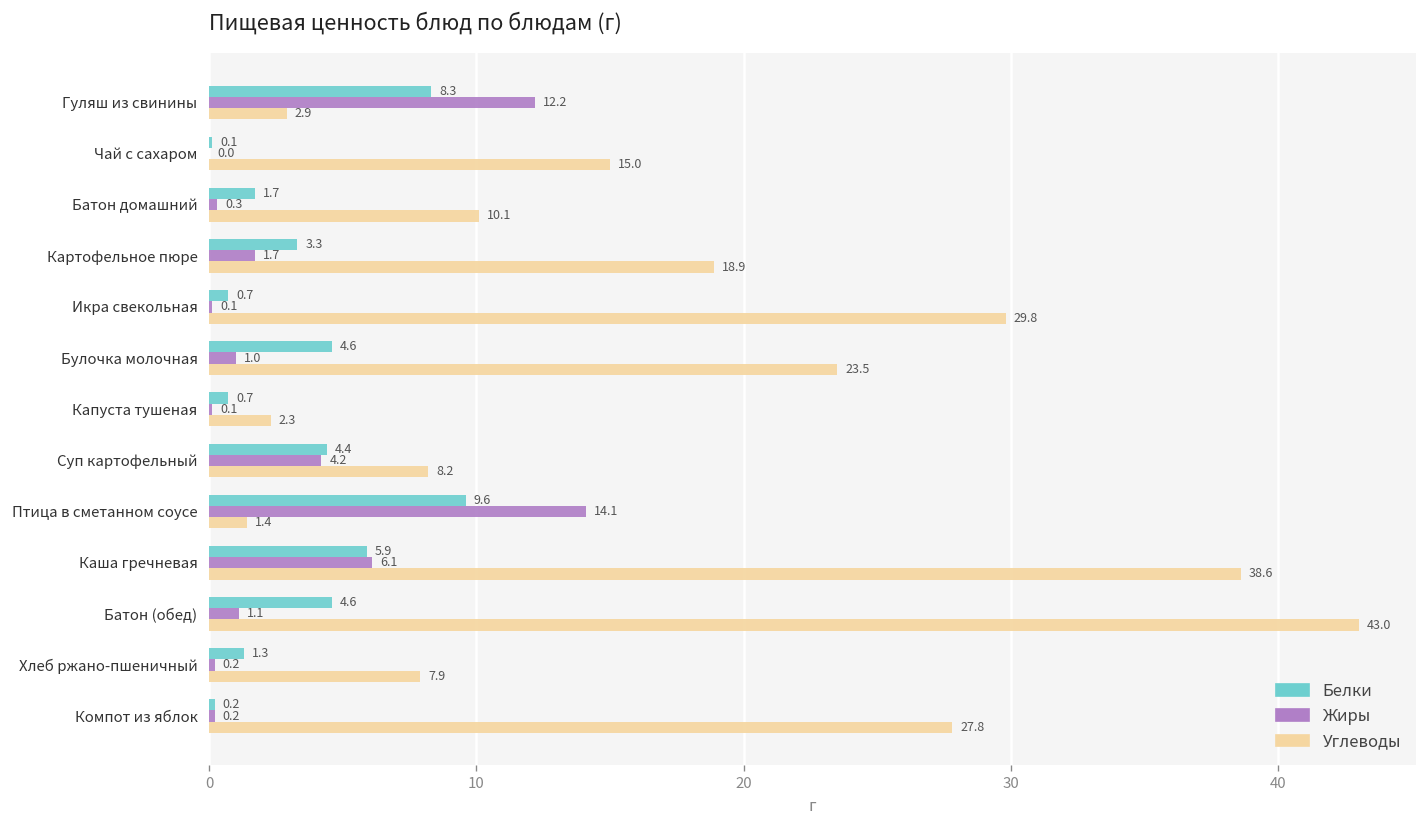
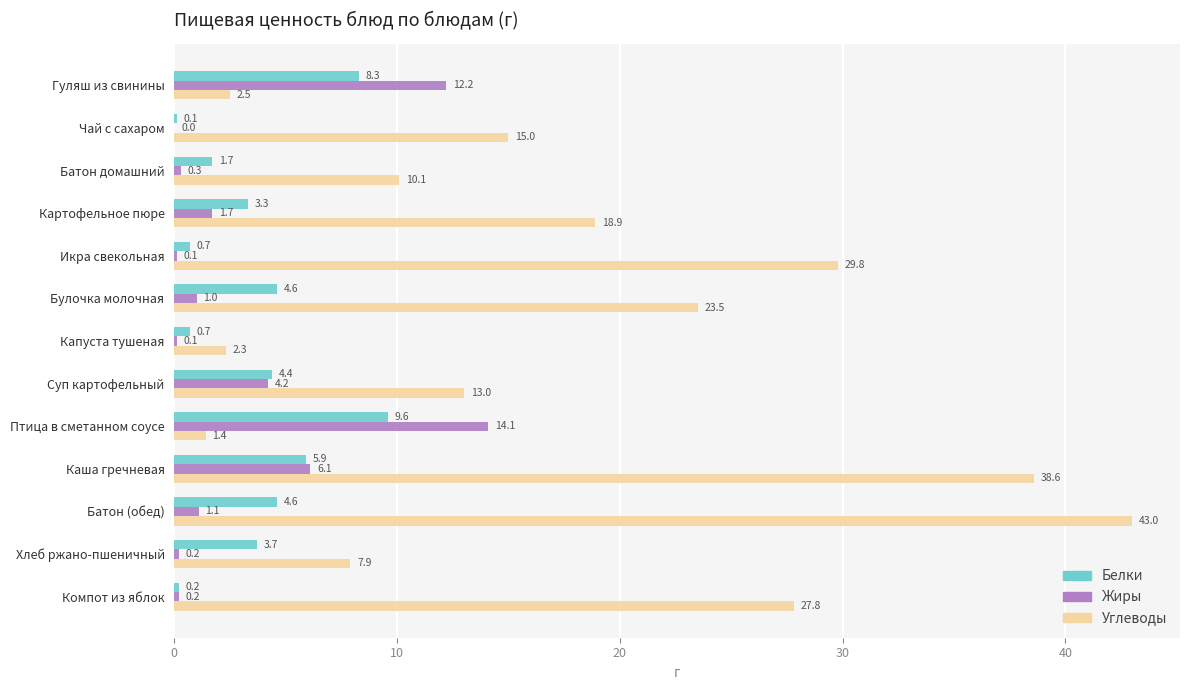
Углеводы, Гуляш из свинины: 2.9 -> 2.5
Углеводы, Суп картофельный: 8.2 -> 13.0
Белки, Хлеб ржано-пшеничный: 1.3 -> 3.7
